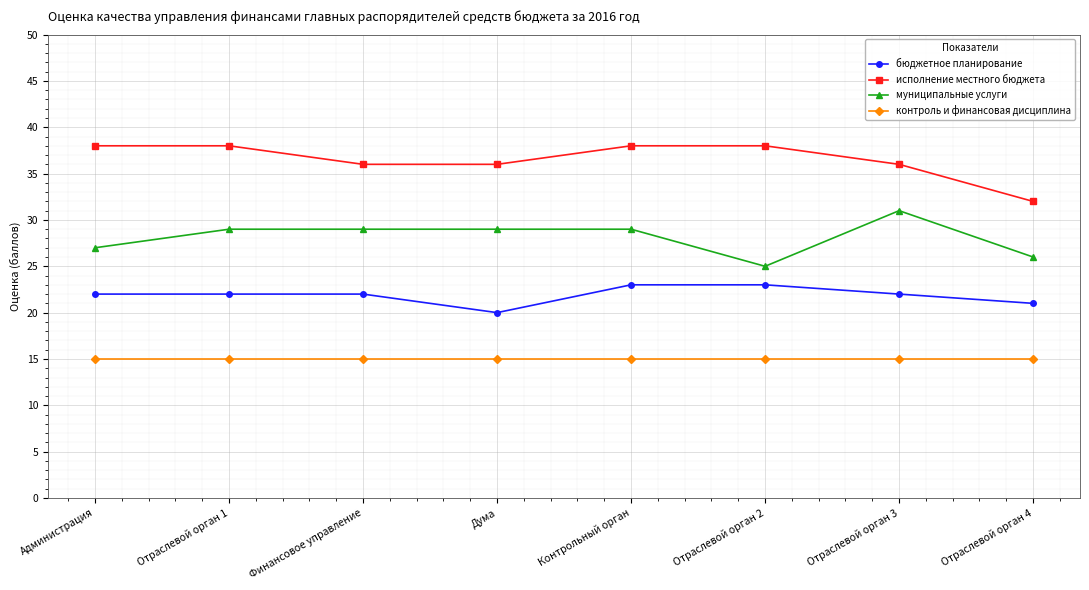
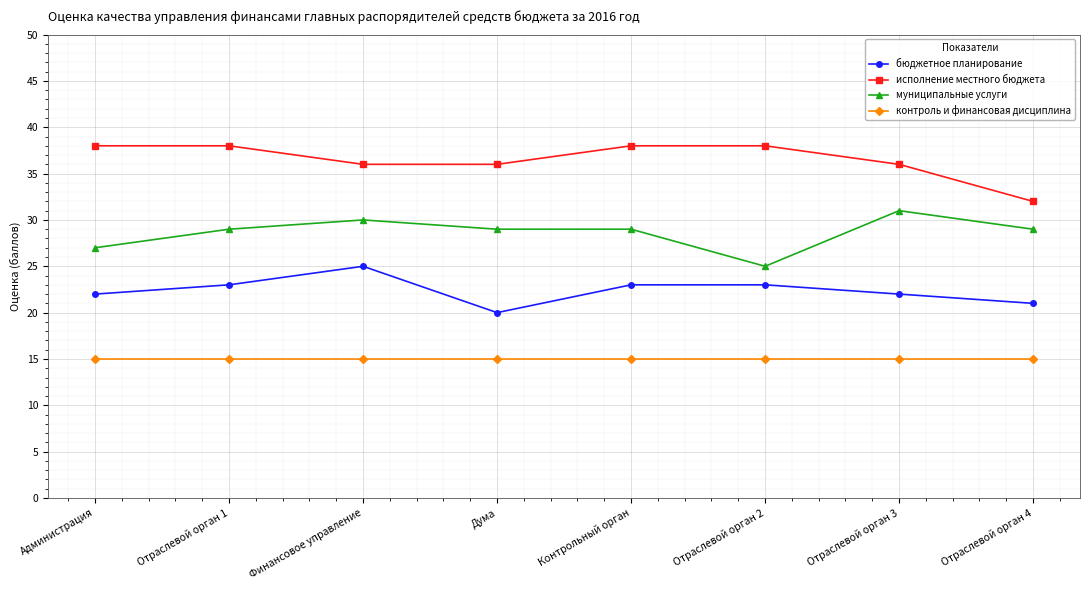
бюджетное планирование, Отраслевой орган 1: 22 -> 23
бюджетное планирование, Финансовое управление: 22 -> 25
муниципальные услуги, Финансовое управление: 29 -> 30
муниципальные услуги, Отраслевой орган 4: 26 -> 29
